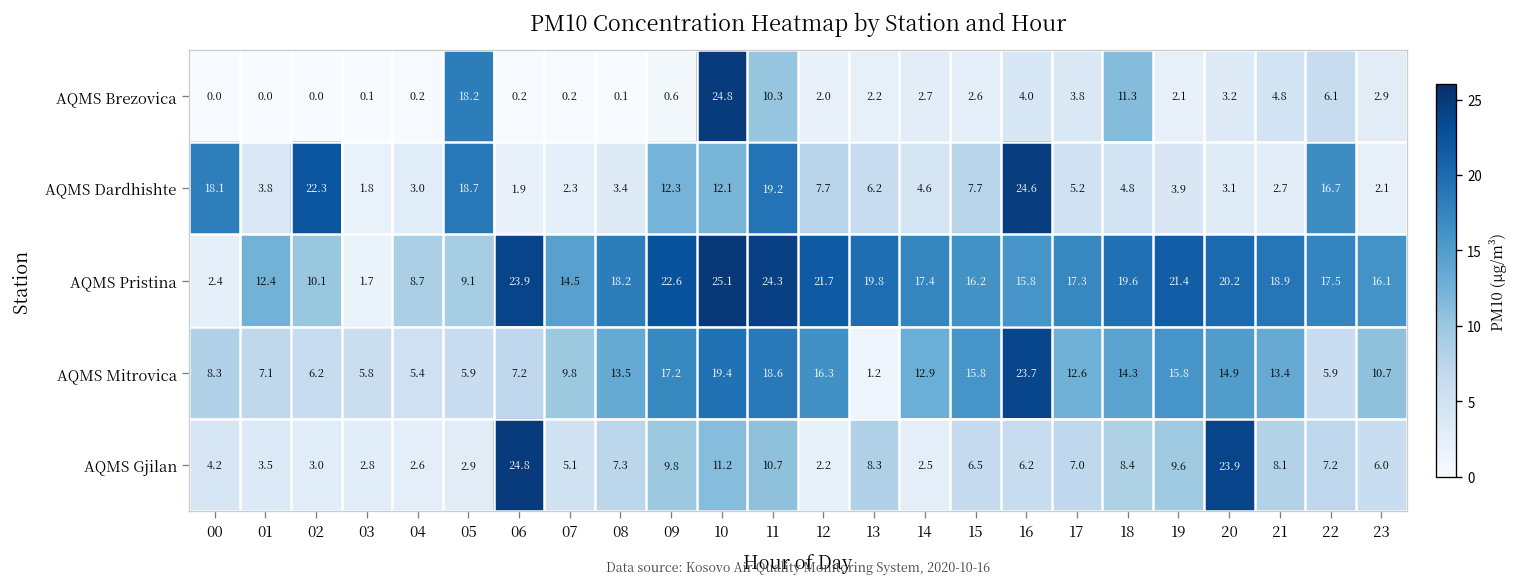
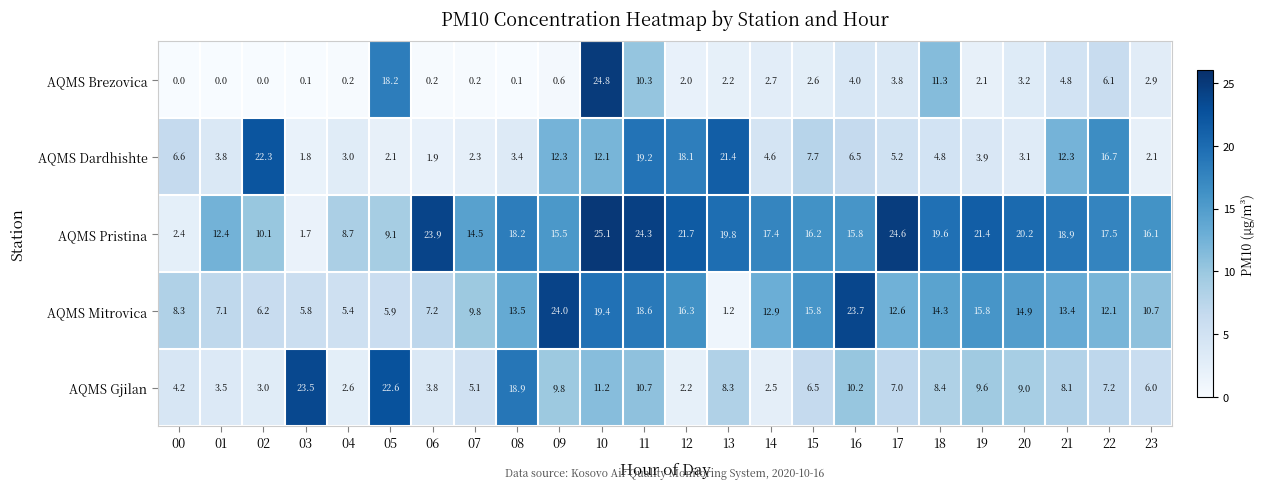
AQMS Dardhishte, 00: 18.1 -> 6.6
AQMS Dardhishte, 05: 18.7 -> 2.1
AQMS Dardhishte, 12: 7.7 -> 18.1
AQMS Dardhishte, 13: 6.2 -> 21.4
AQMS Dardhishte, 16: 24.6 -> 6.5
AQMS Dardhishte, 21: 2.7 -> 12.3
AQMS Pristina, 09: 22.6 -> 15.5
AQMS Pristina, 17: 17.3 -> 24.6
AQMS Mitrovica, 09: 17.2 -> 24.0
AQMS Mitrovica, 22: 5.9 -> 12.1
AQMS Gjilan, 03: 2.8 -> 23.5
AQMS Gjilan, 05: 2.9 -> 22.6
AQMS Gjilan, 06: 24.8 -> 3.8
AQMS Gjilan, 08: 7.3 -> 18.9
AQMS Gjilan, 16: 6.2 -> 10.2
AQMS Gjilan, 20: 23.9 -> 9.0
